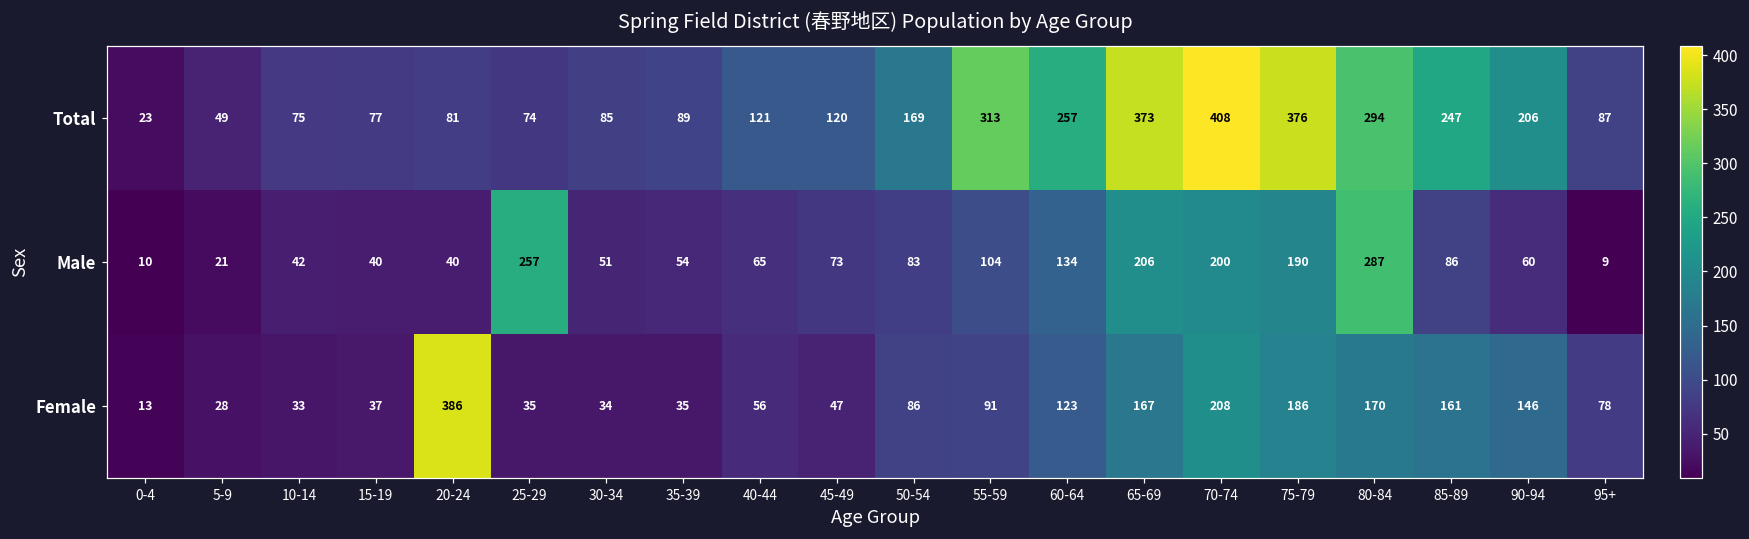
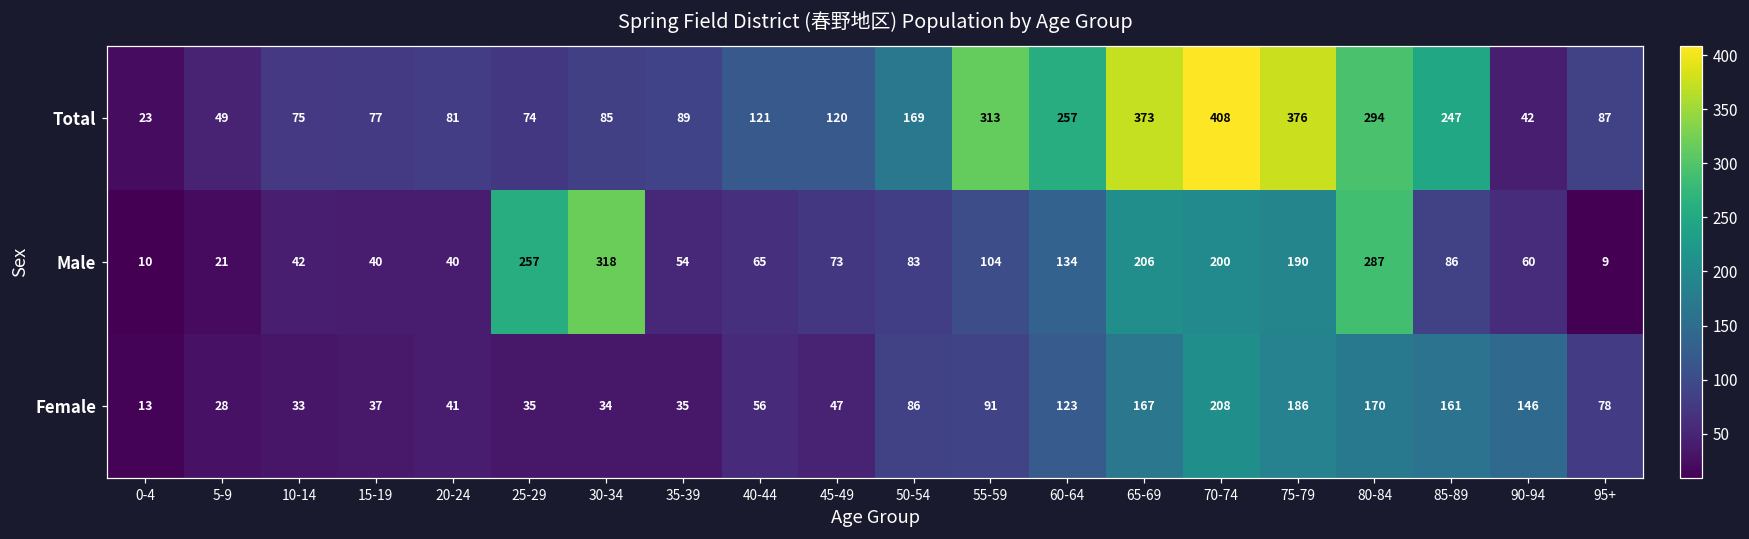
Total, 90-94: 206 -> 42
Male, 30-34: 51 -> 318
Female, 20-24: 386 -> 41
